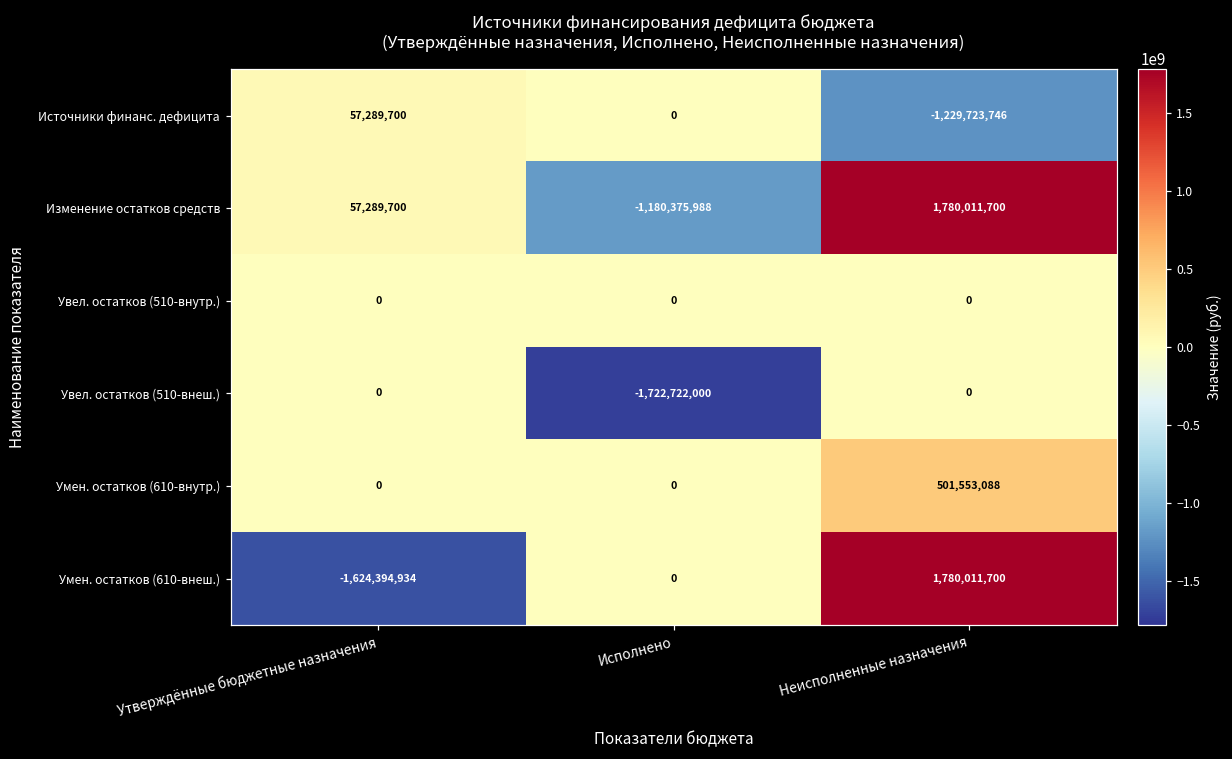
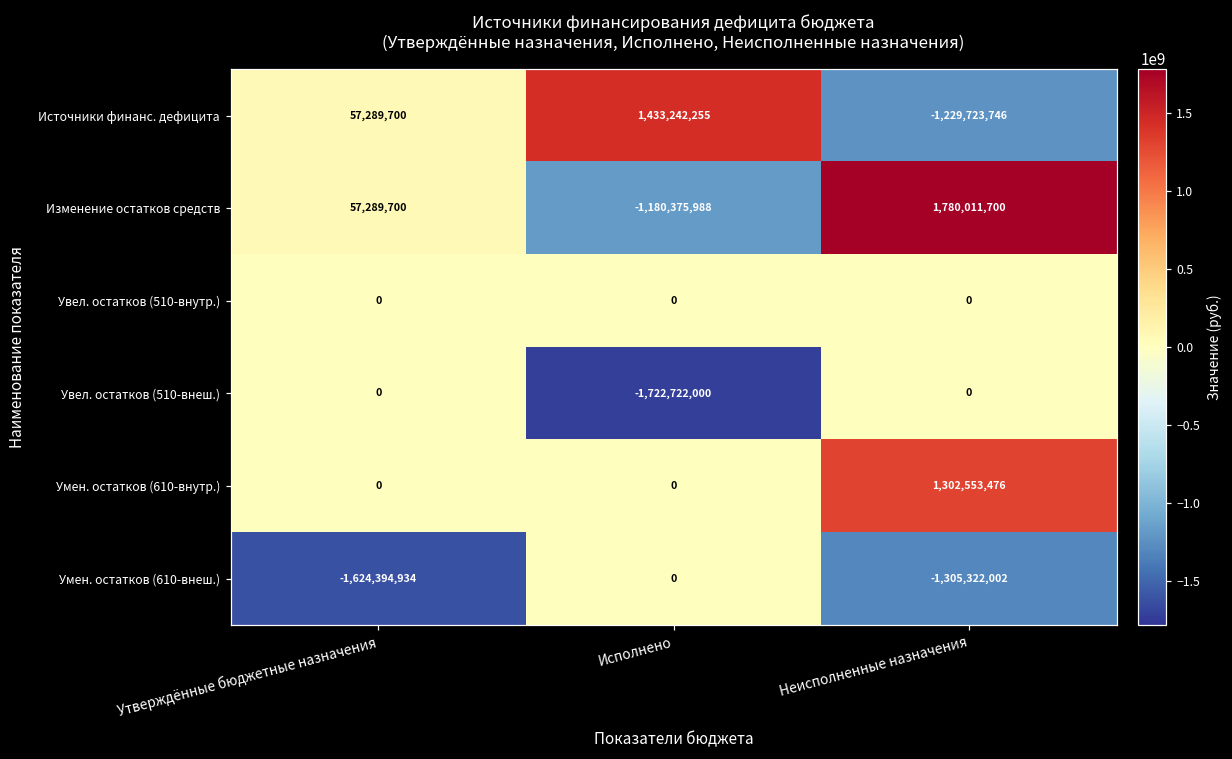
Источники финанс. дефицита, Исполнено: 0 -> 1,433,242,255
Умен. остатков (610-внутр.), Неисполненные назначения: 501,553,088 -> 1,302,553,476
Умен. остатков (610-внеш.), Неисполненные назначения: 1,780,011,700 -> -1,305,322,002
